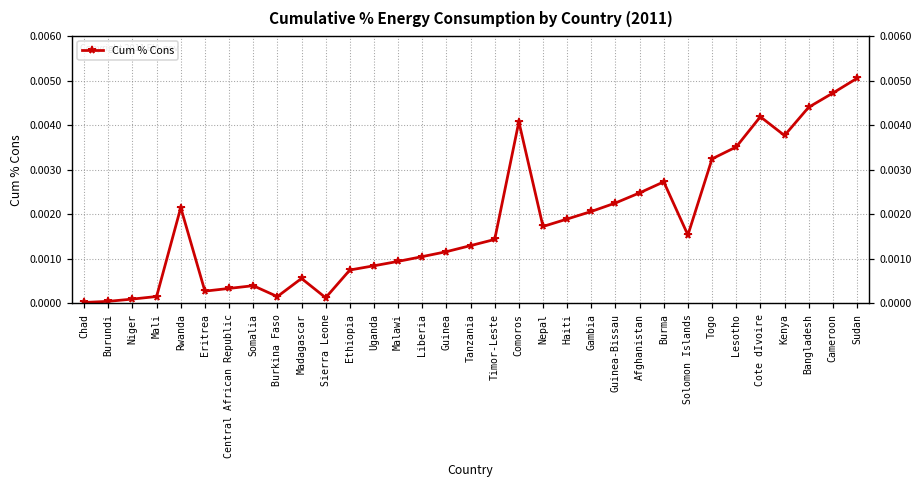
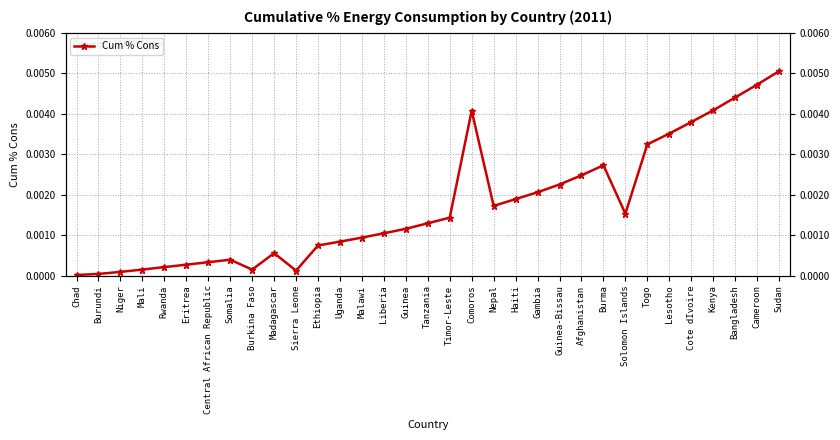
Rwanda: 0.0021 -> 0.0002
Cote dIvoire: 0.0042 -> 0.0038
Kenya: 0.0038 -> 0.0041
